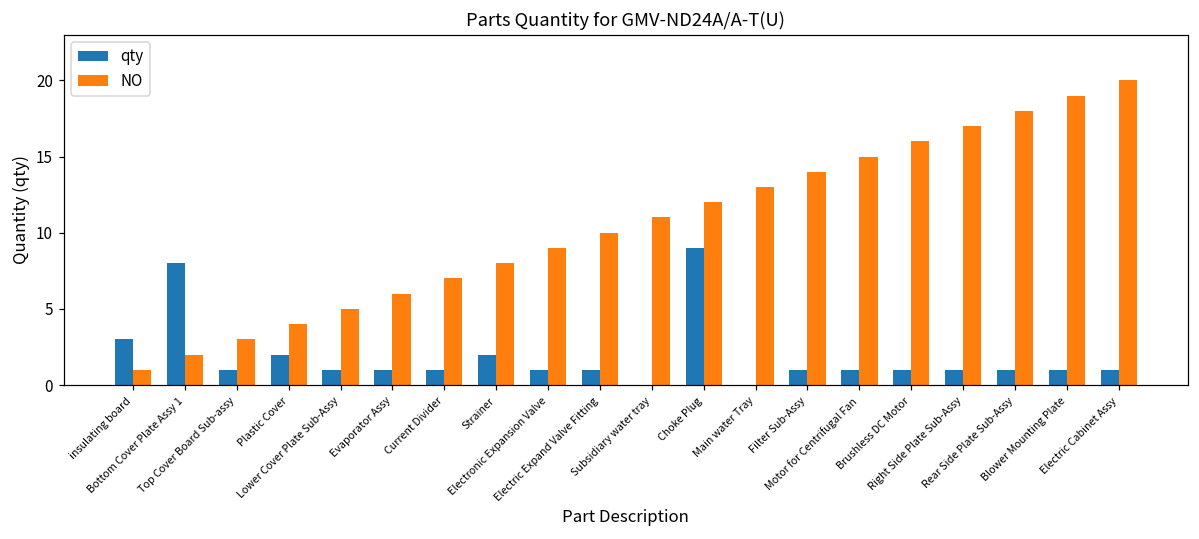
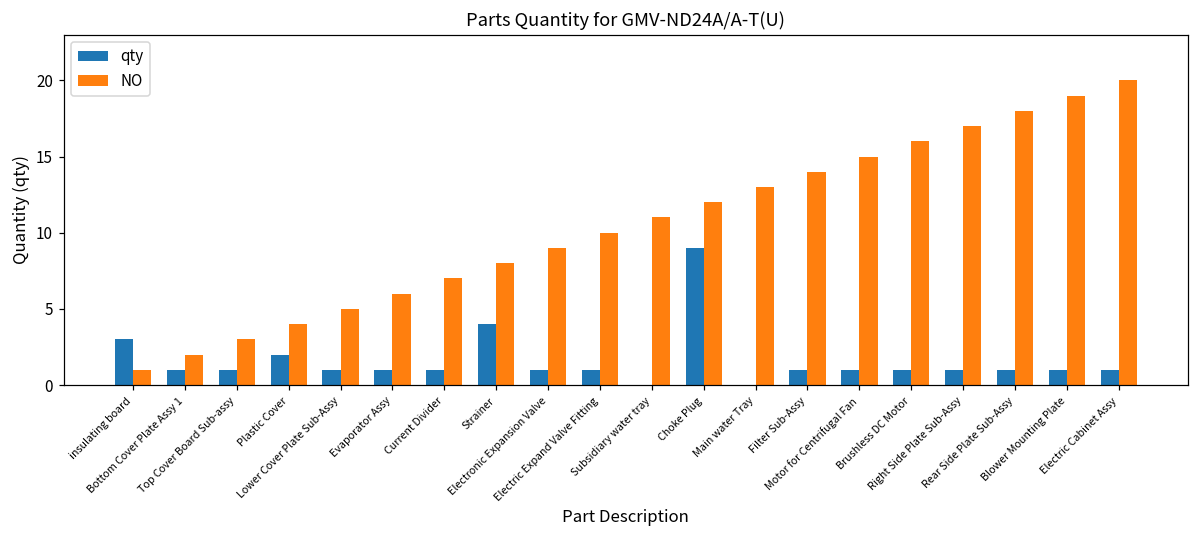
qty, Bottom Cover Plate Assy 1: 8 -> 1
qty, Strainer: 2 -> 4
